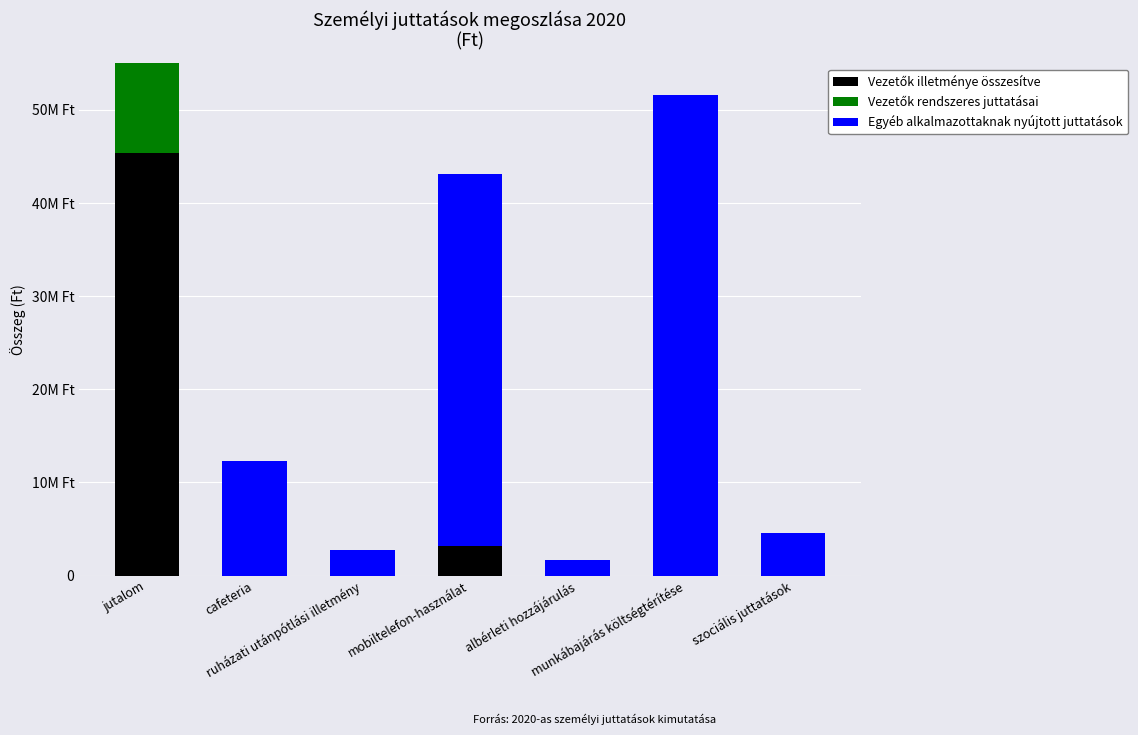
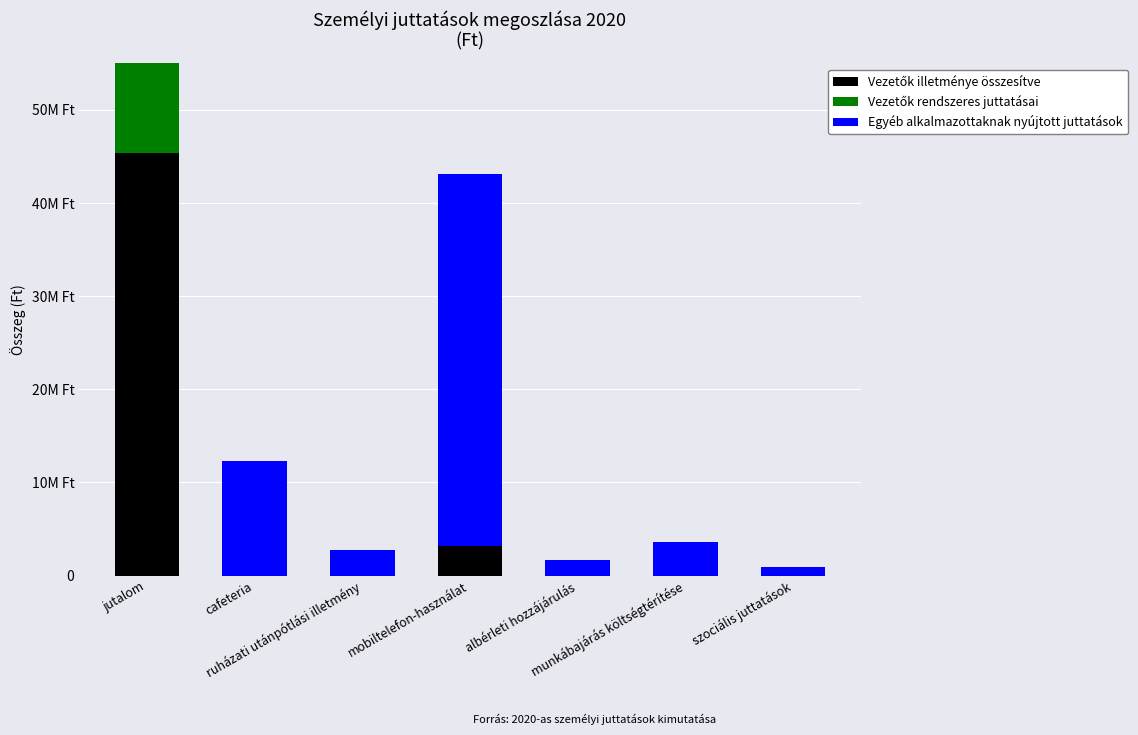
Egyéb alkalmazottaknak nyújtott juttatások, munkábajárás költségtérítése: 52M Ft -> 4M Ft
Egyéb alkalmazottaknak nyújtott juttatások, szociális juttatások: 5M Ft -> 1M Ft
